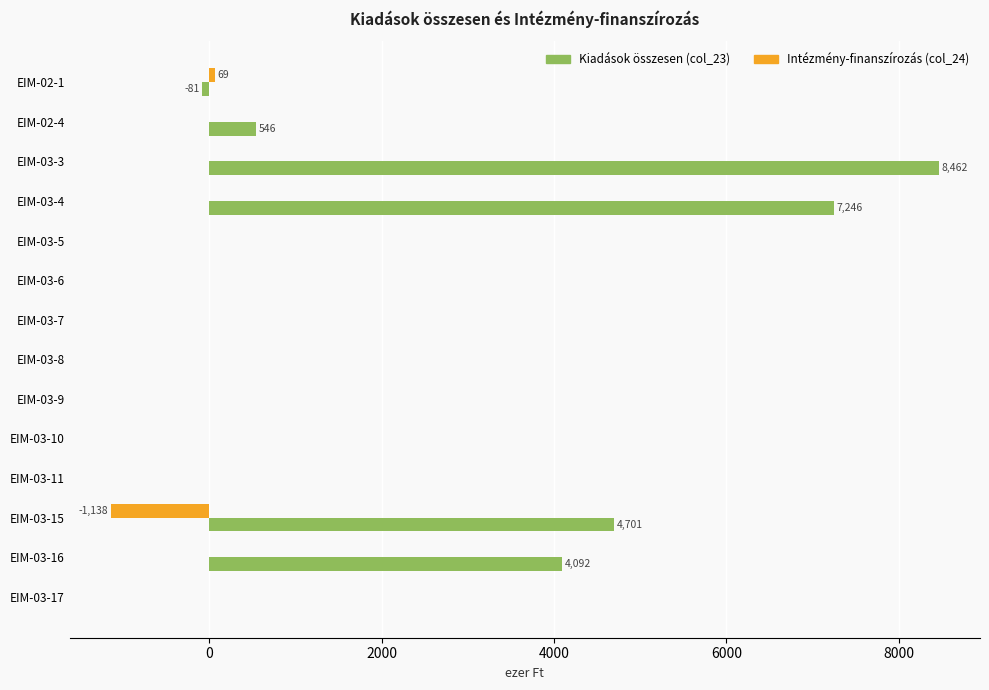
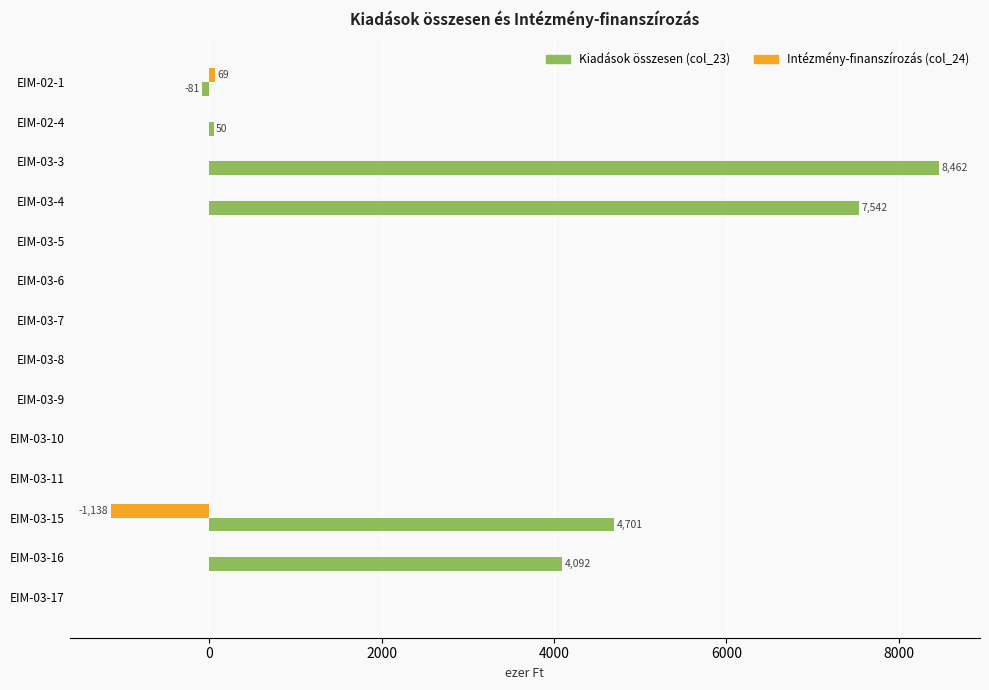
Kiadások összesen (col_23), EIM-02-4: 546 -> 50
Kiadások összesen (col_23), EIM-03-4: 7,246 -> 7,542
